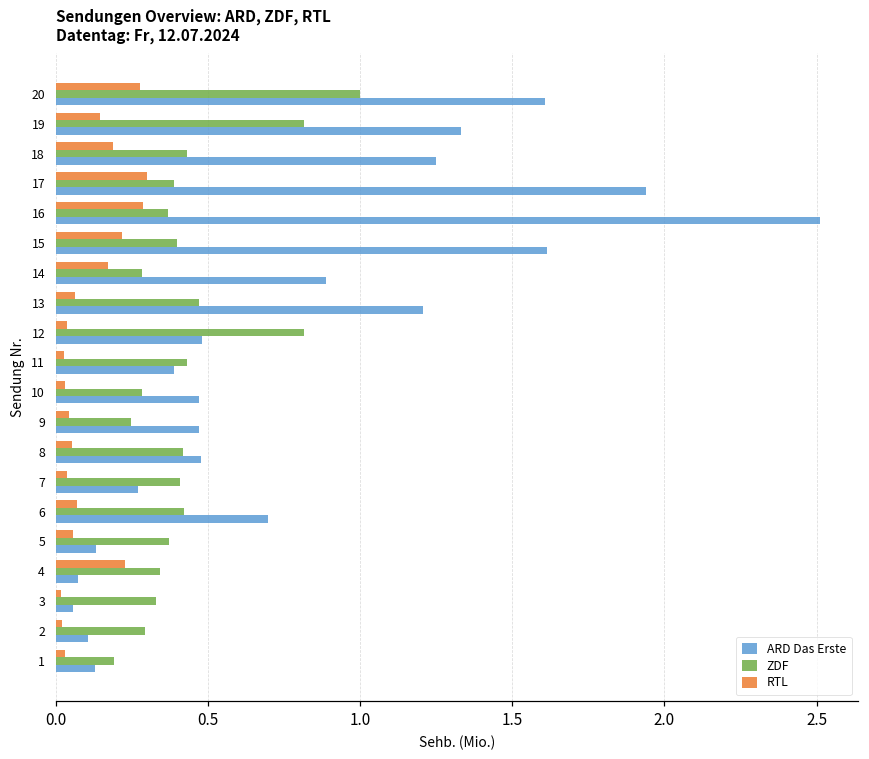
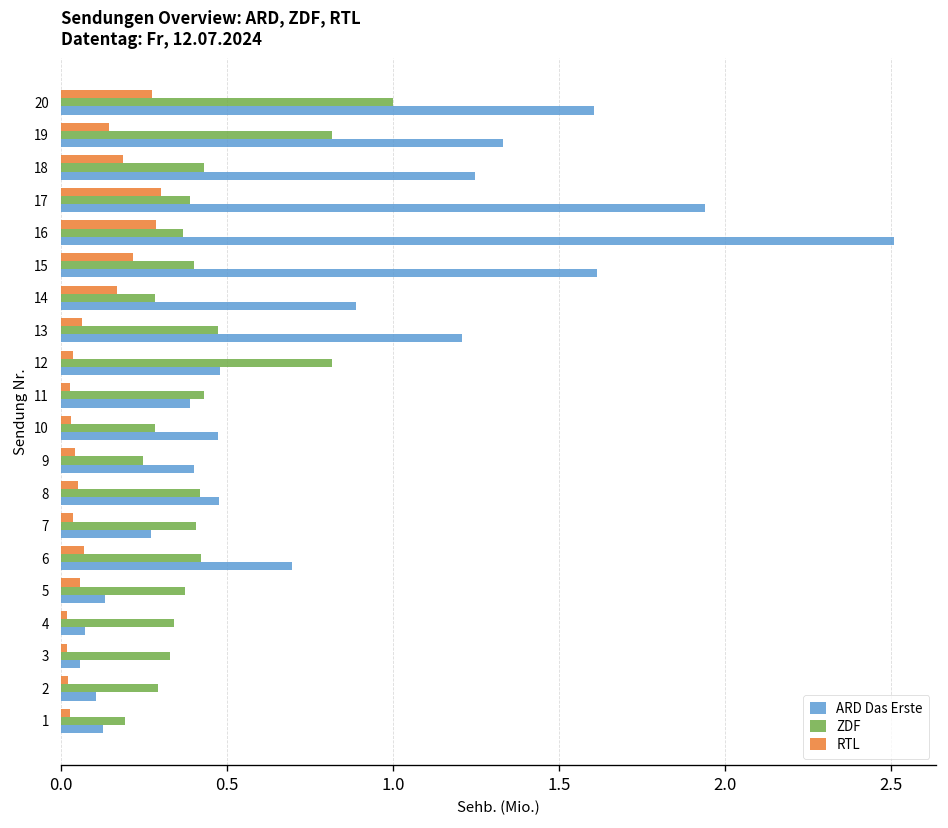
ARD Das Erste, 9: 0.47 -> 0.40
RTL, 4: 0.23 -> 0.02
